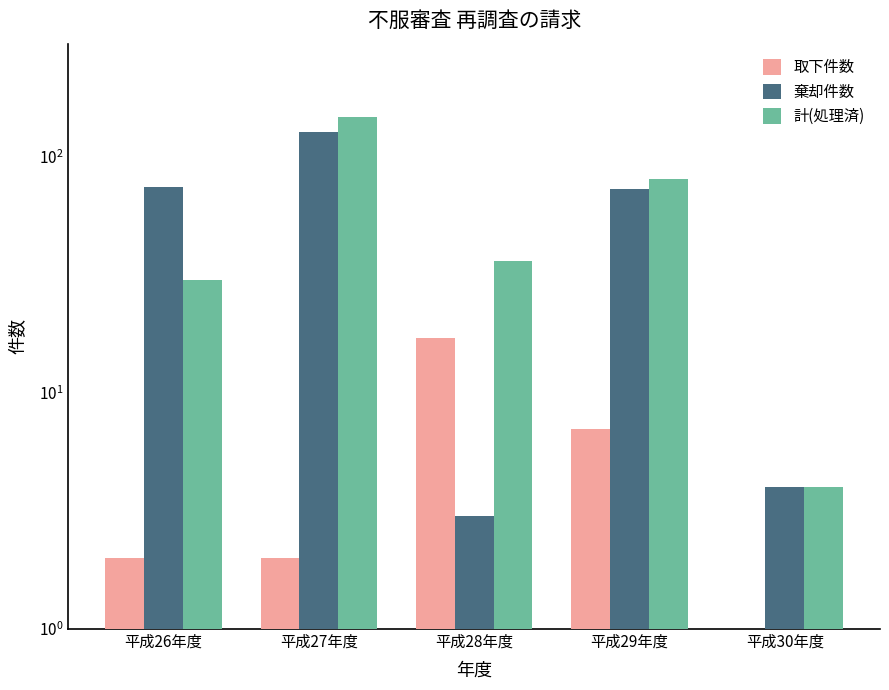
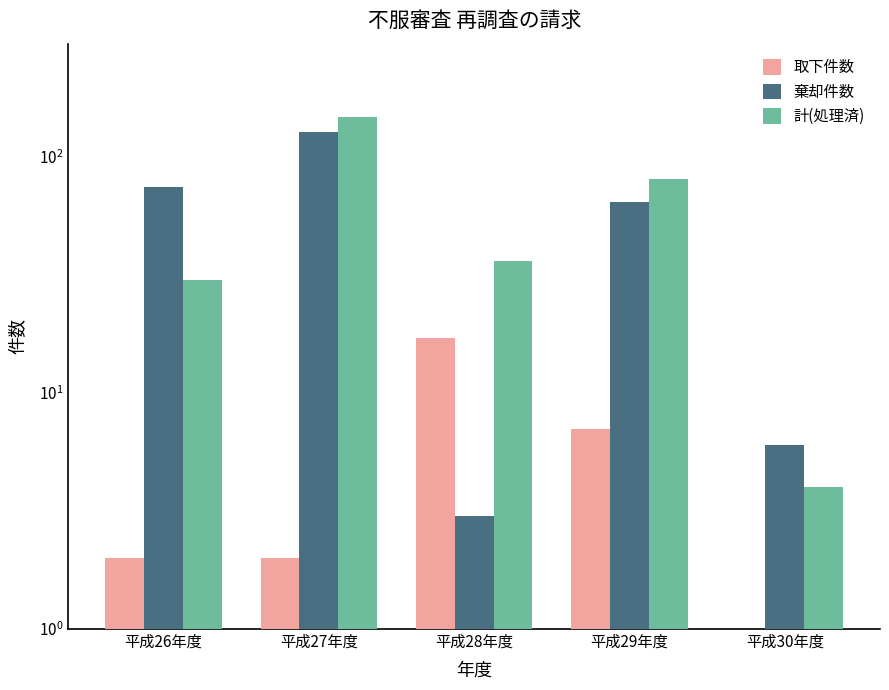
棄却件数, 平成29年度: 73 -> 64
棄却件数, 平成30年度: 4 -> 6
